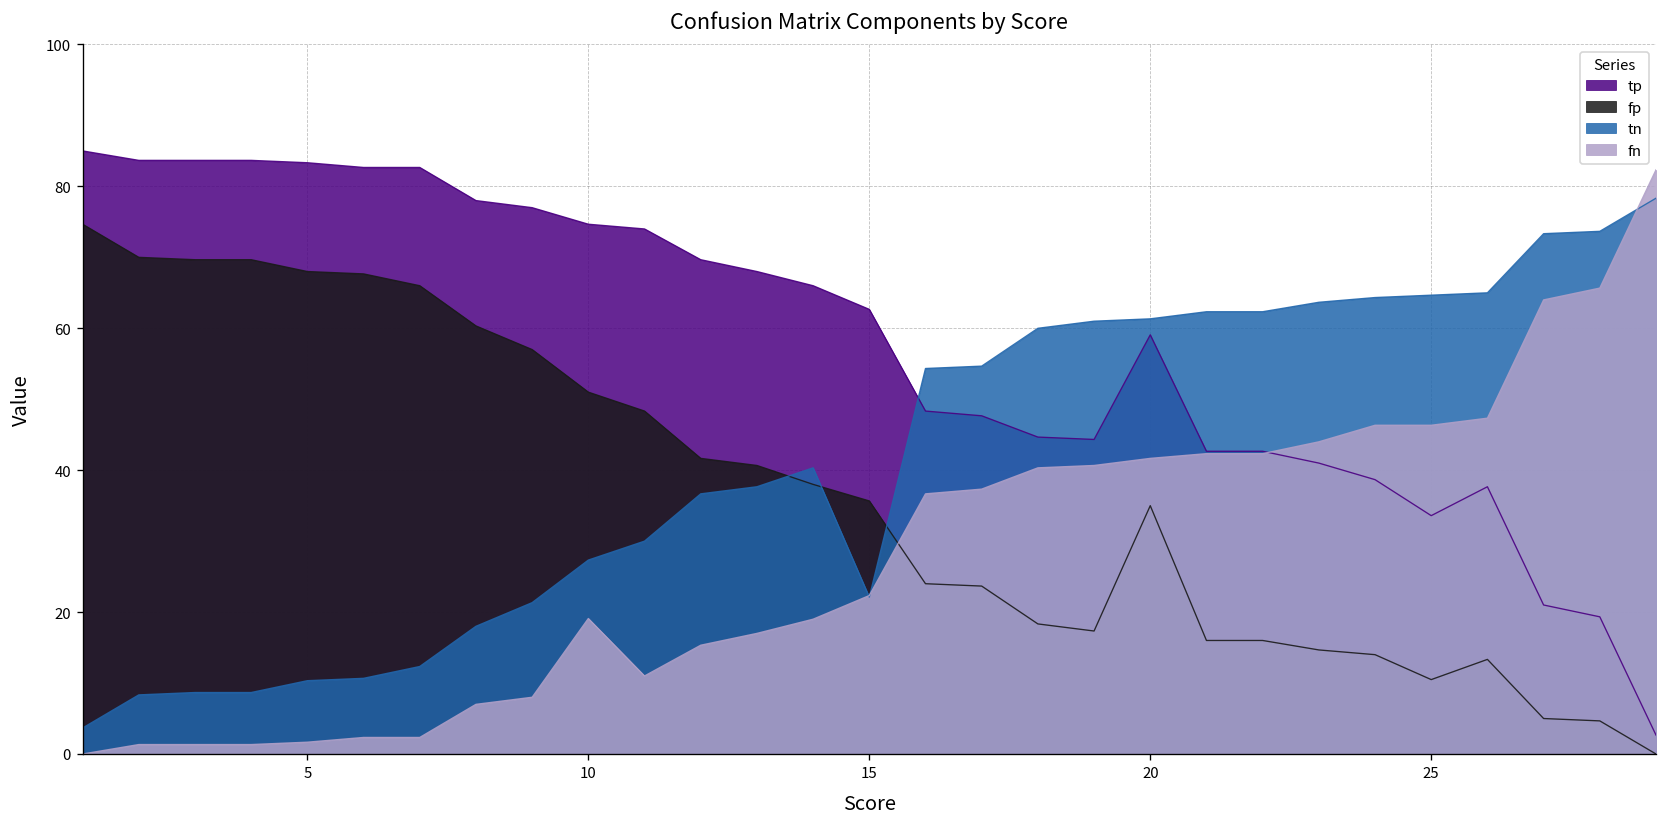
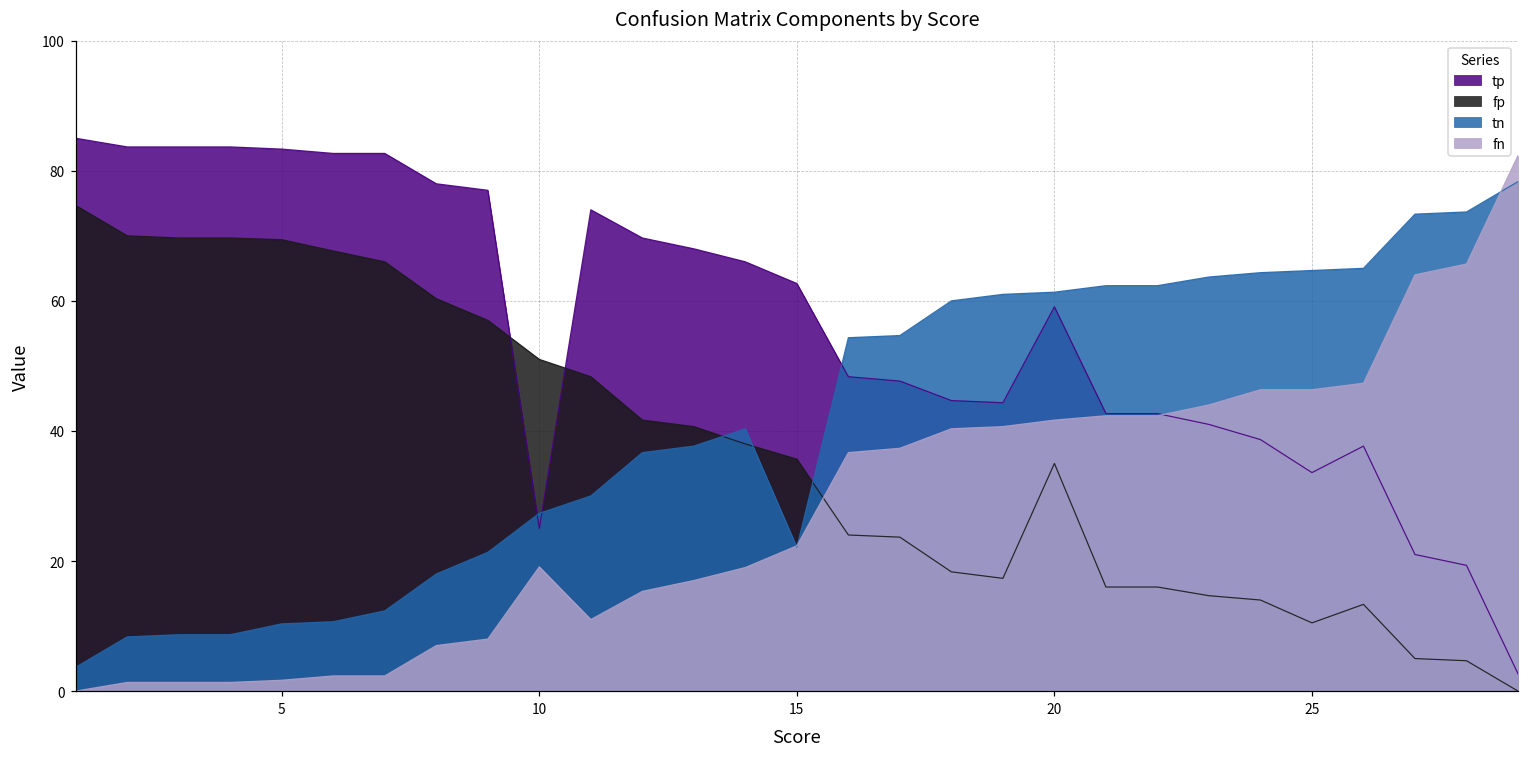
fp, 5: 68 -> 69
tp, 10: 75 -> 25
